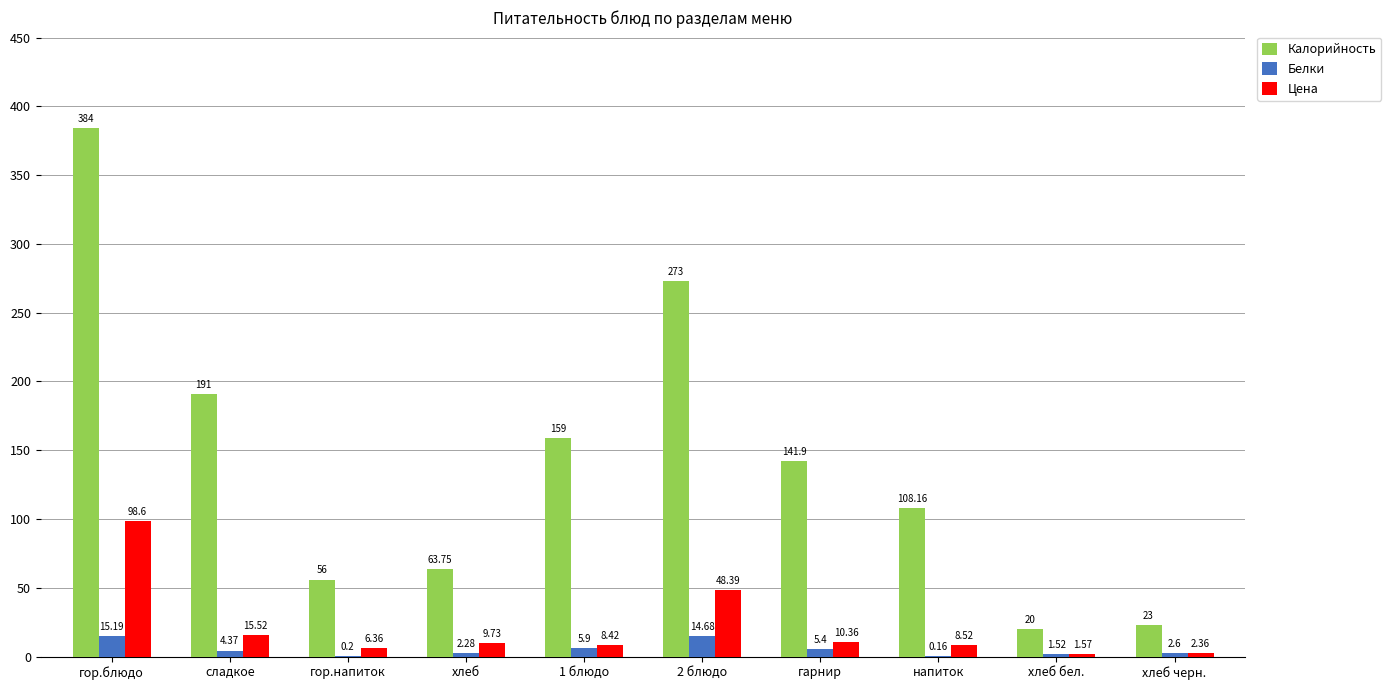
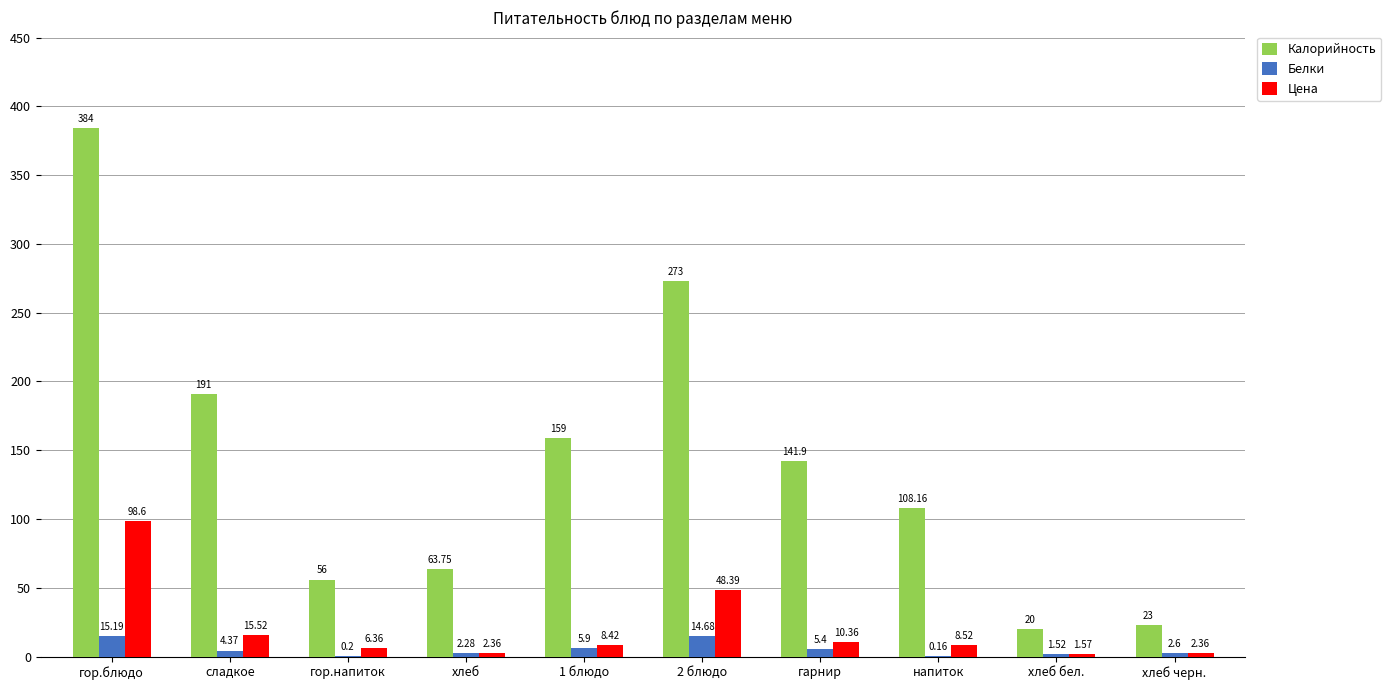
Цена, хлеб: 9.73 -> 2.36
